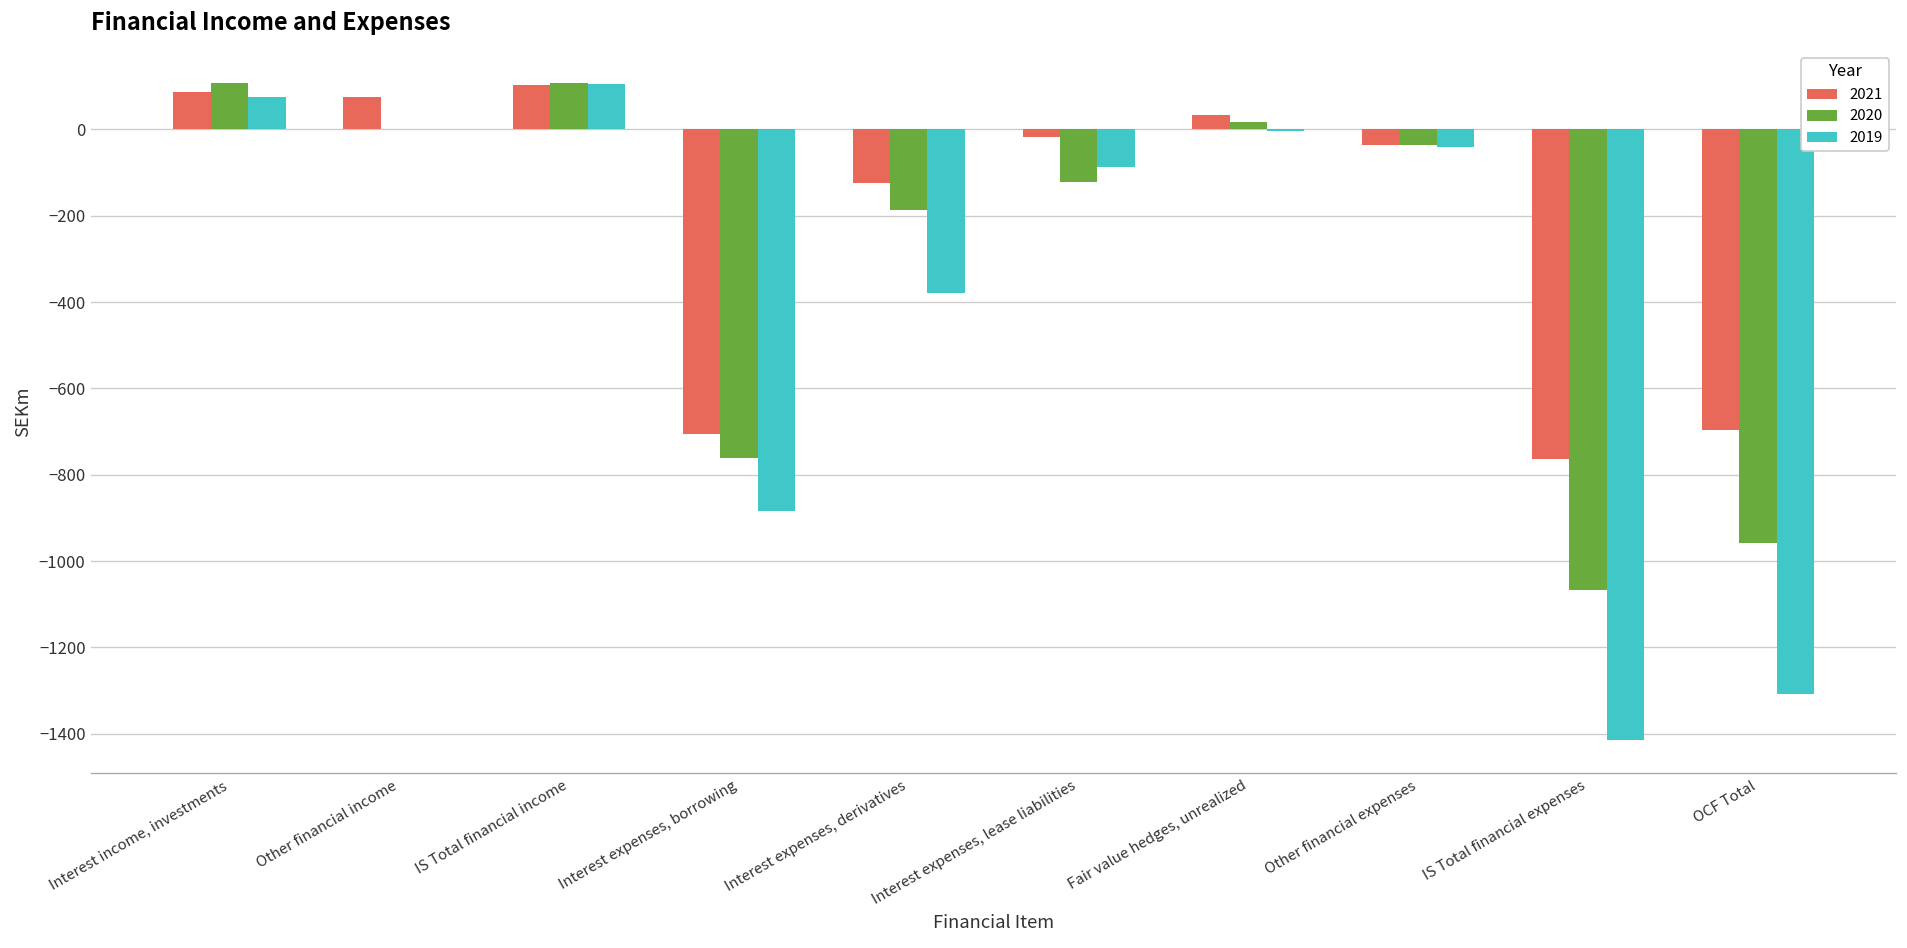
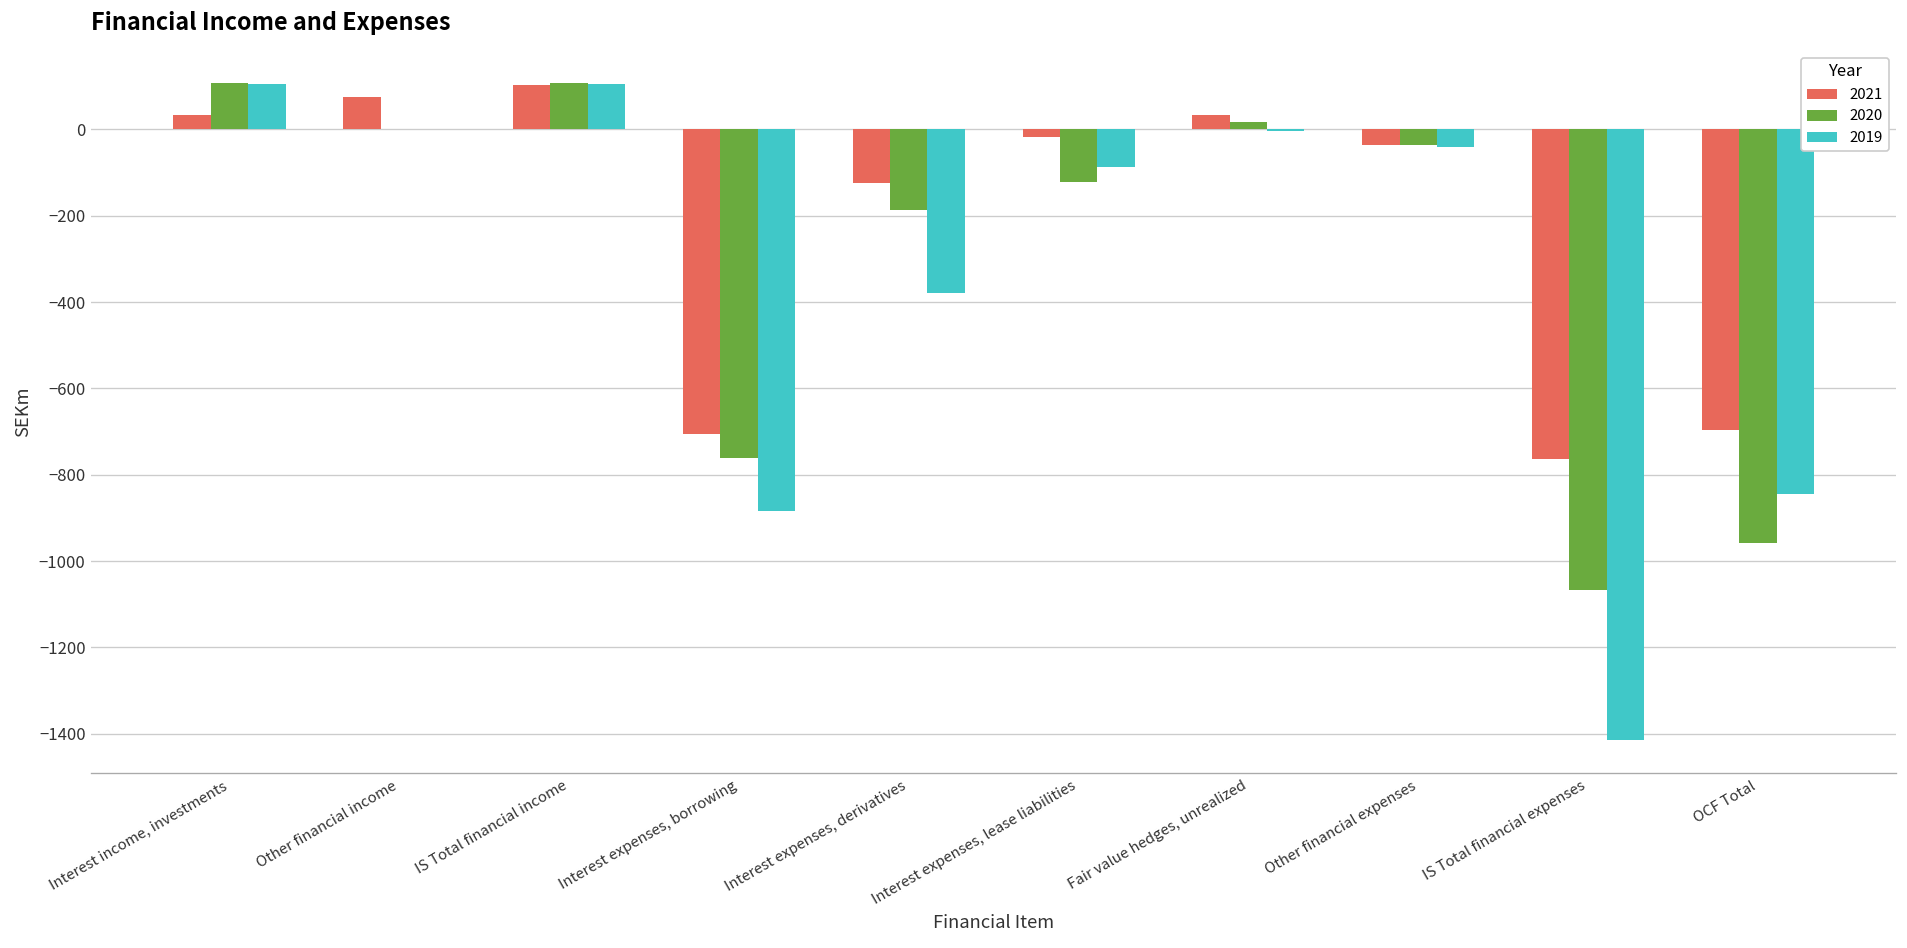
2021, Interest income, investments: 90 -> 30
2019, Interest income, investments: 80 -> 110
2019, OCF Total: -1310 -> -840
